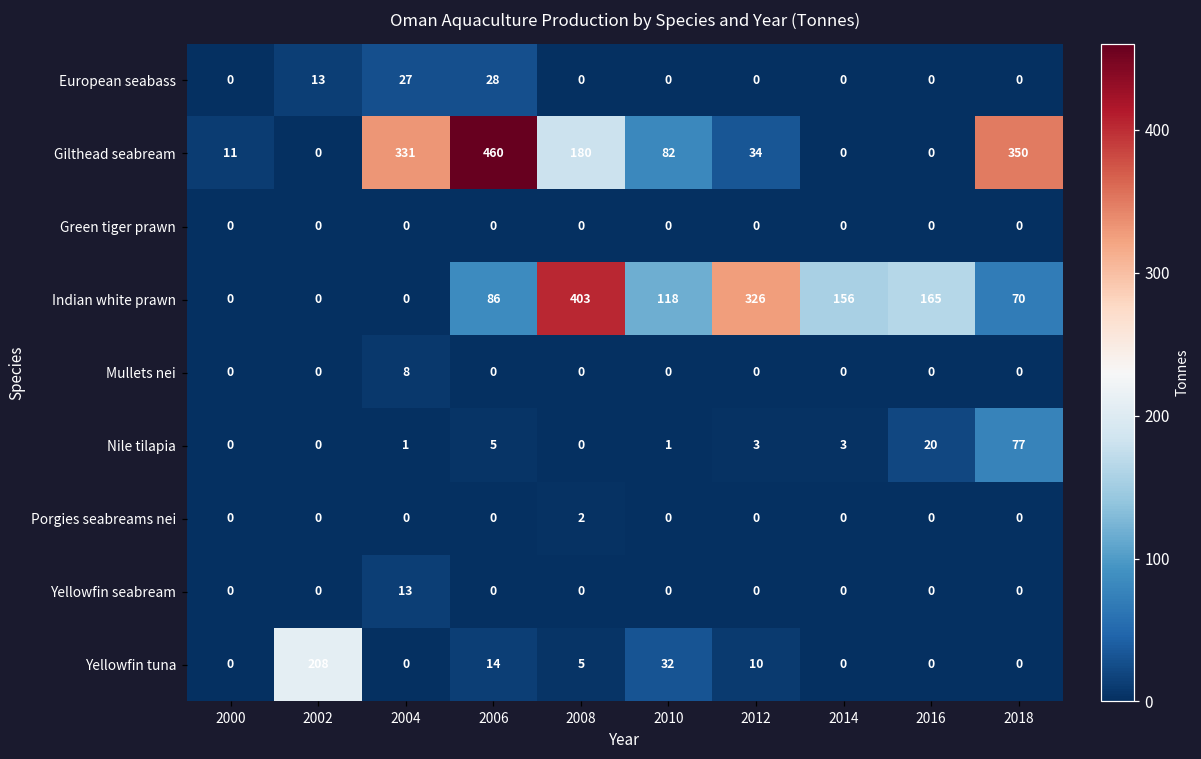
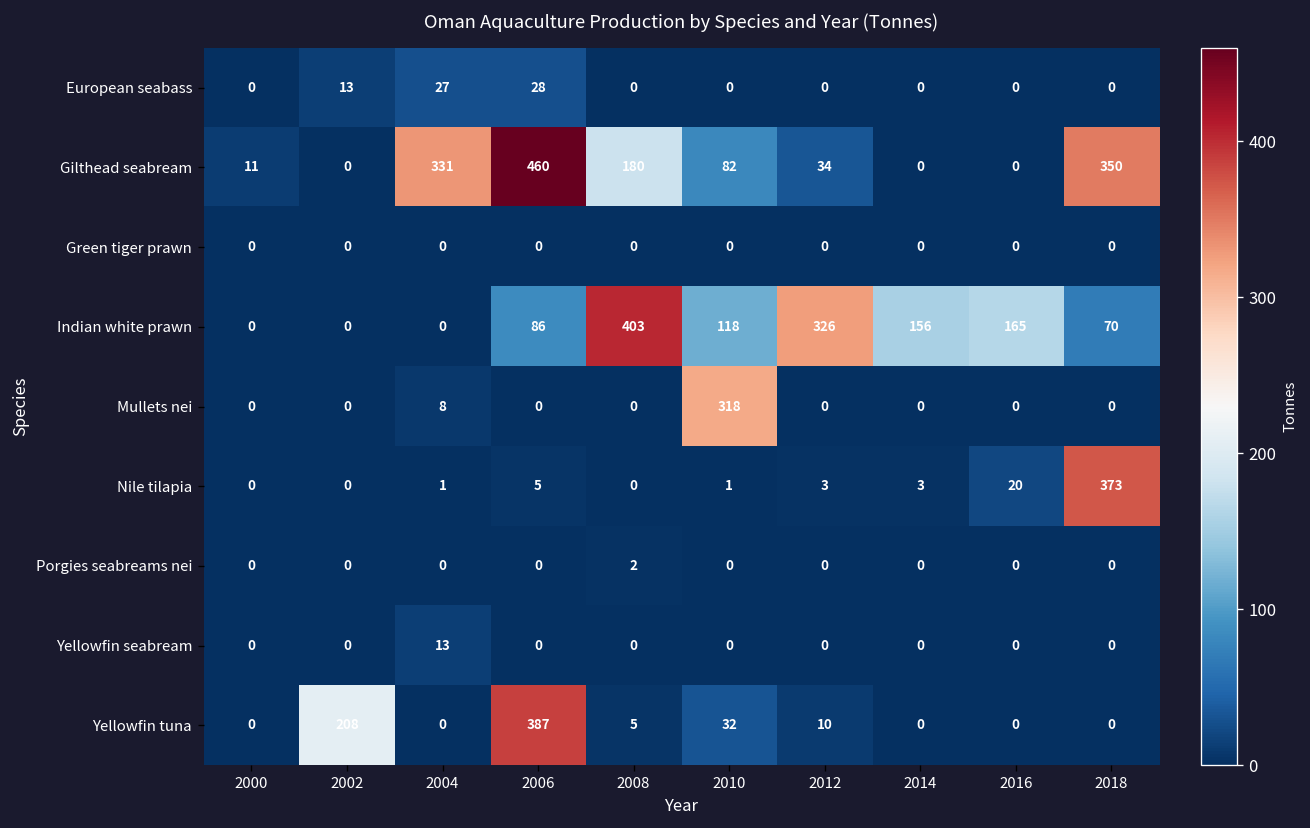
Mullets nei, 2010: 0 -> 318
Nile tilapia, 2018: 77 -> 373
Yellowfin tuna, 2006: 14 -> 387
